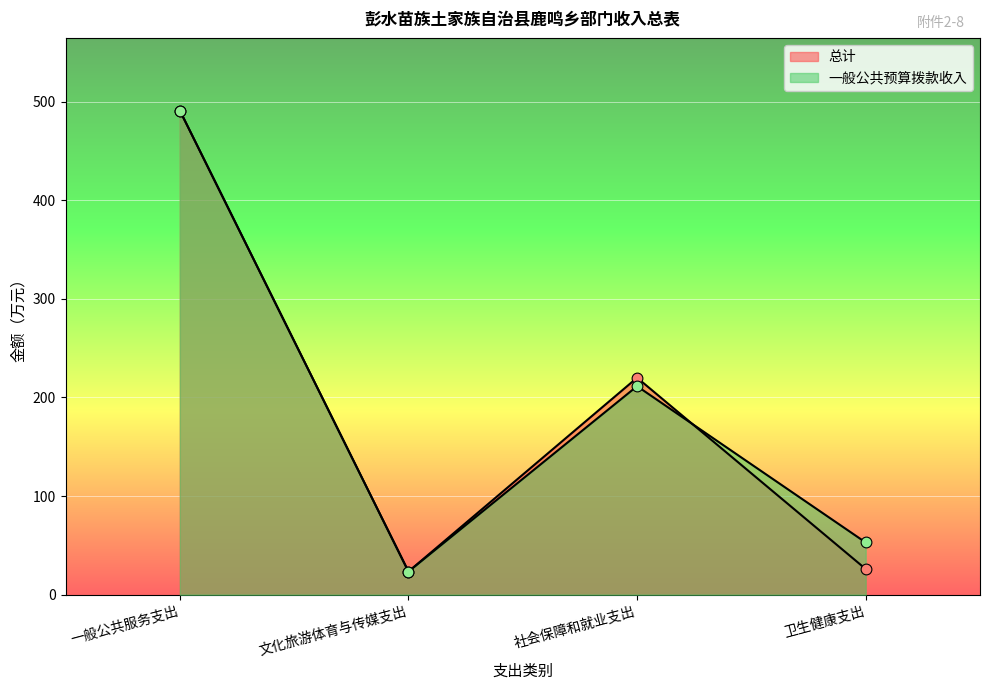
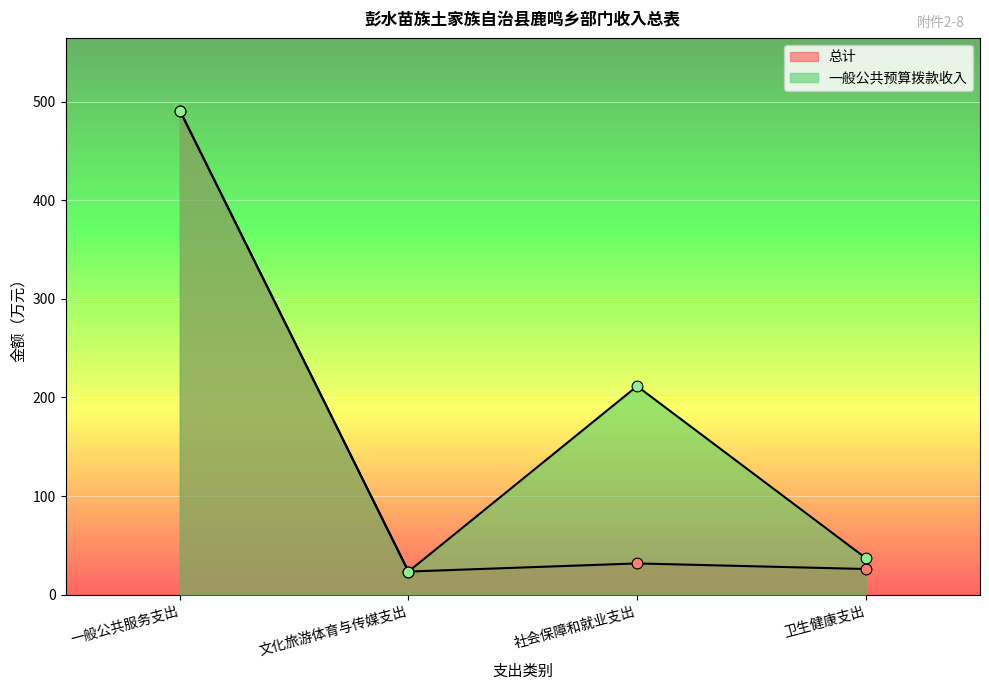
总计, 社会保障和就业支出: 220 -> 30
一般公共预算拨款收入, 卫生健康支出: 50 -> 40
